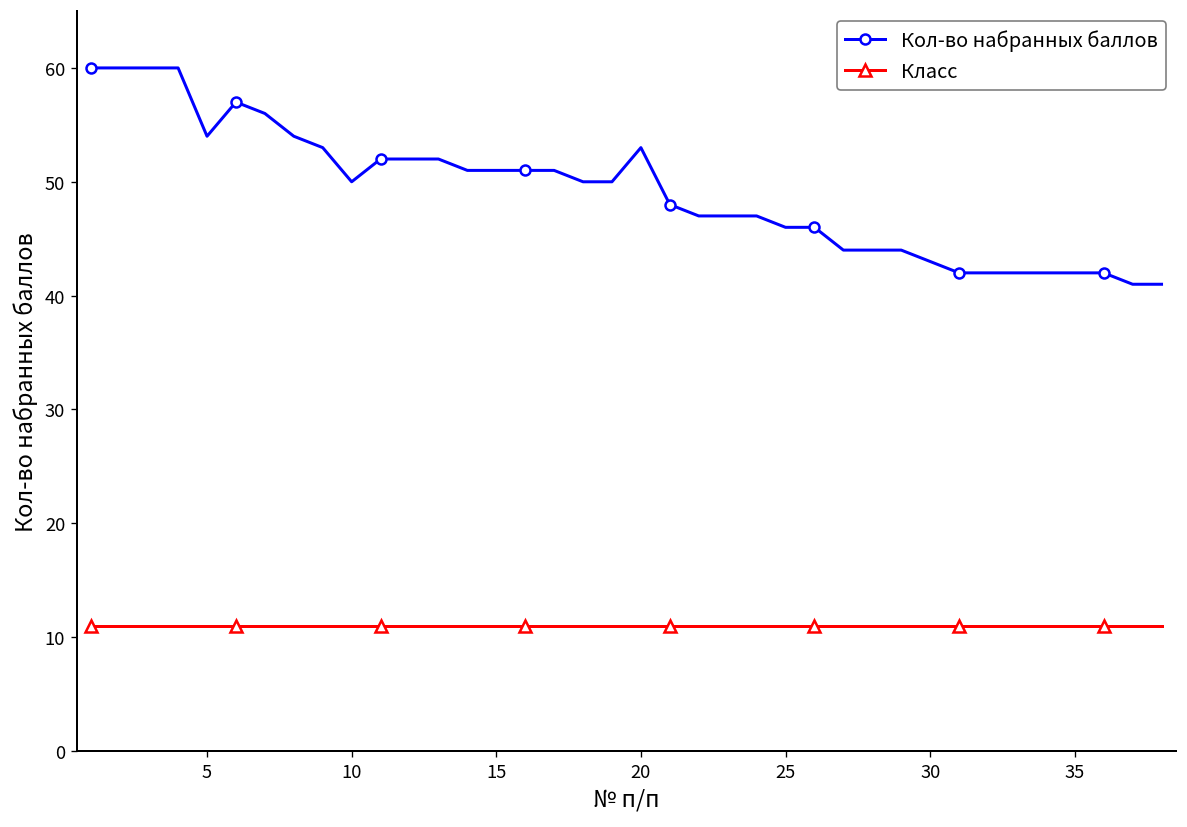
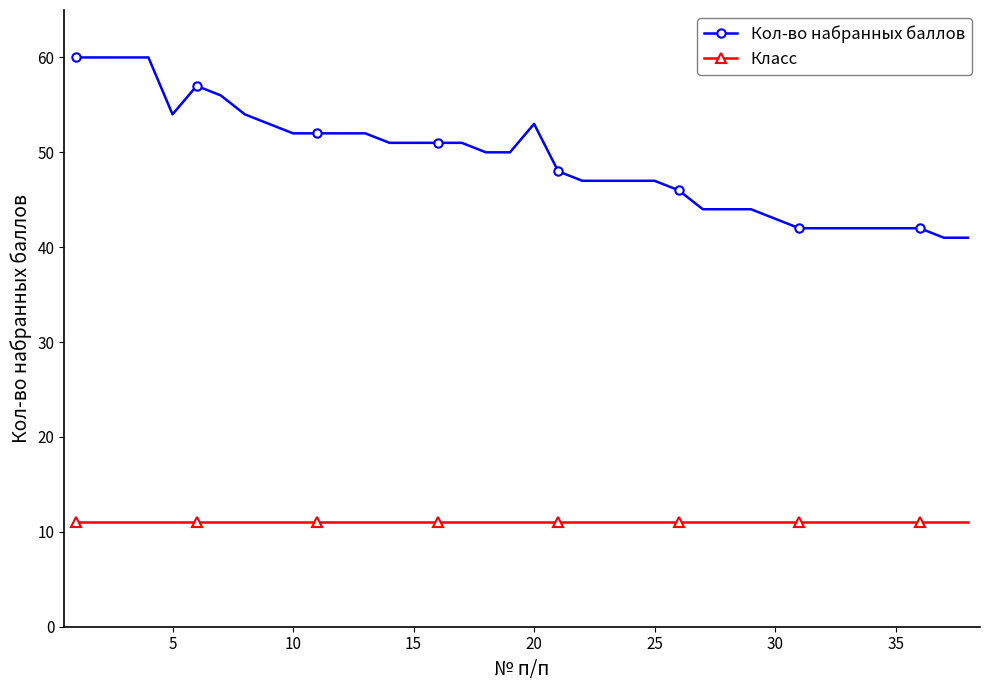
Кол-во набранных баллов, 10: 50 -> 52
Кол-во набранных баллов, 25: 46 -> 47
